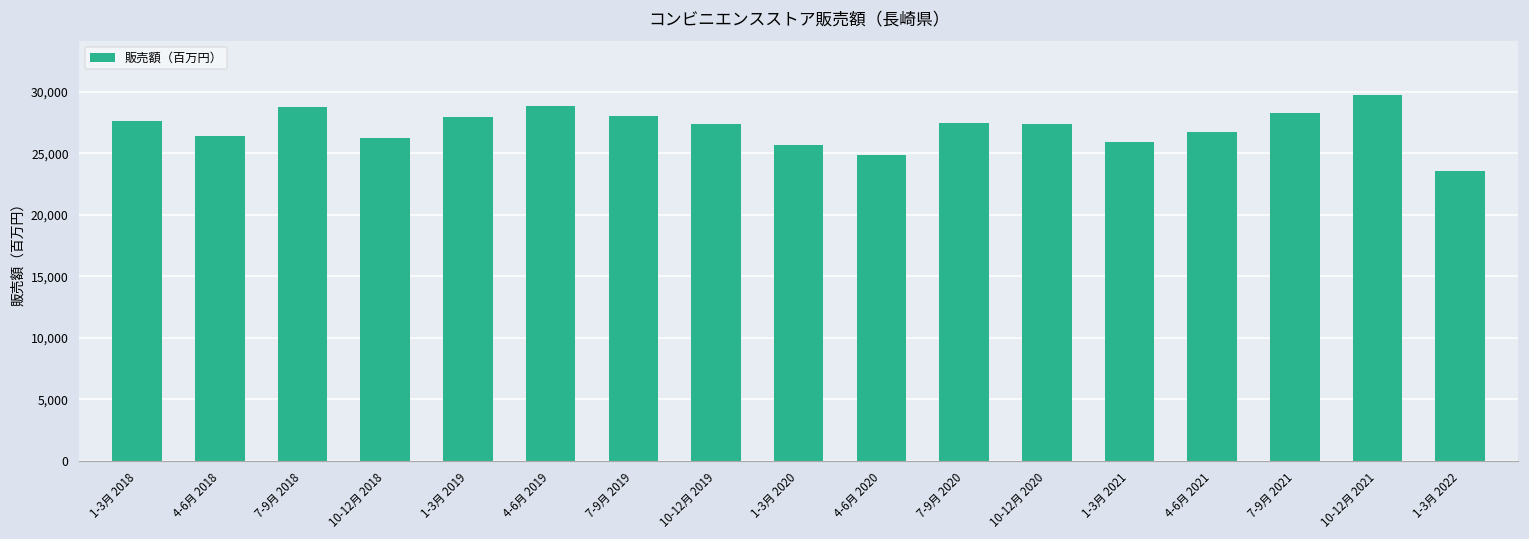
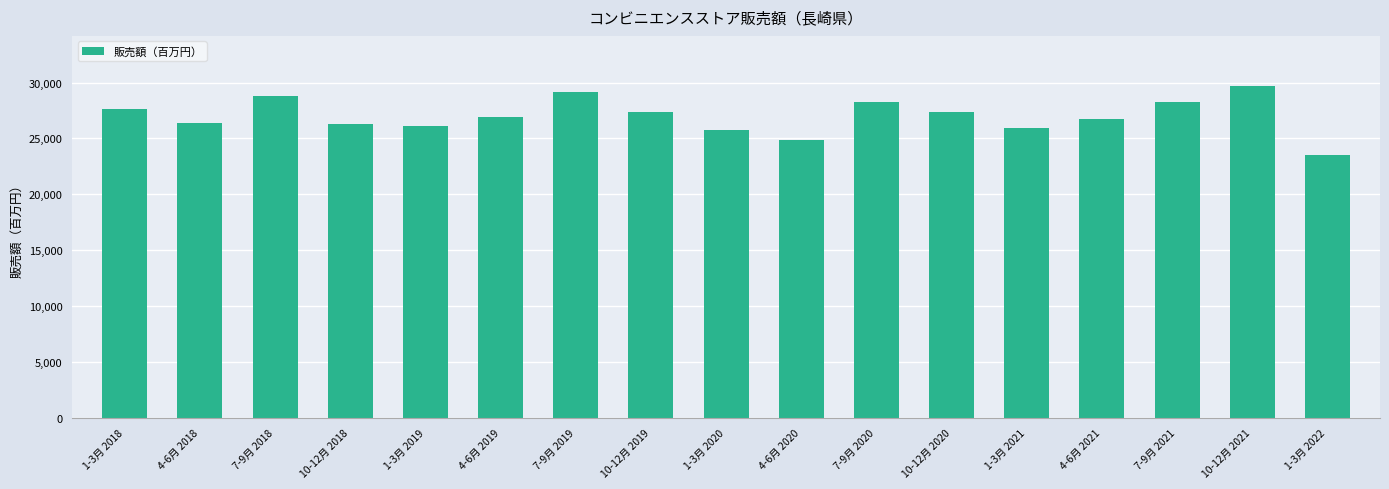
1-3月 2019: 27,900 -> 26,100
4-6月 2019: 28,900 -> 26,900
7-9月 2019: 28,000 -> 29,100
7-9月 2020: 27,500 -> 28,300
